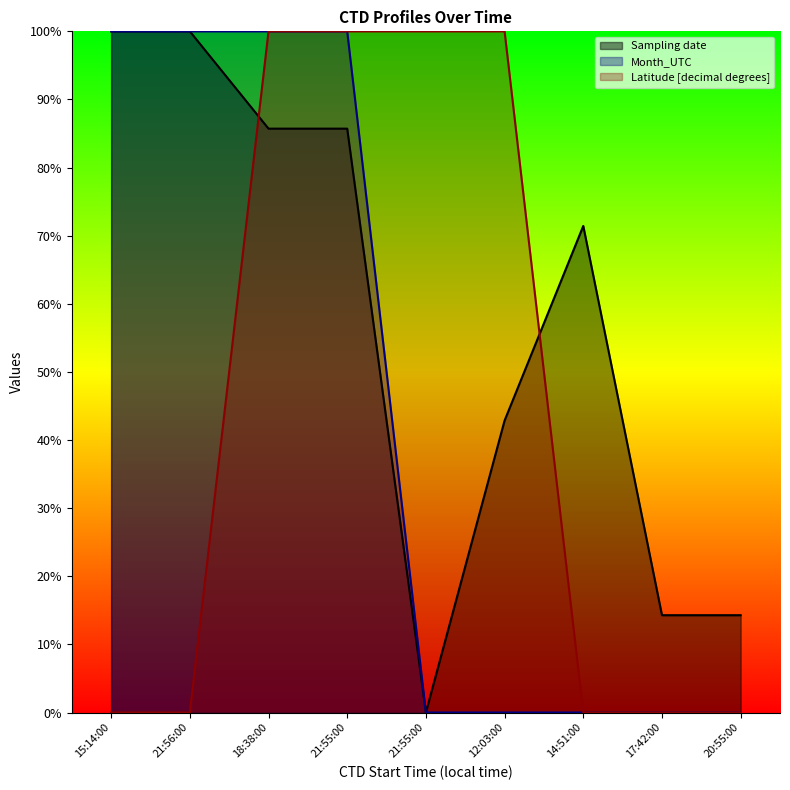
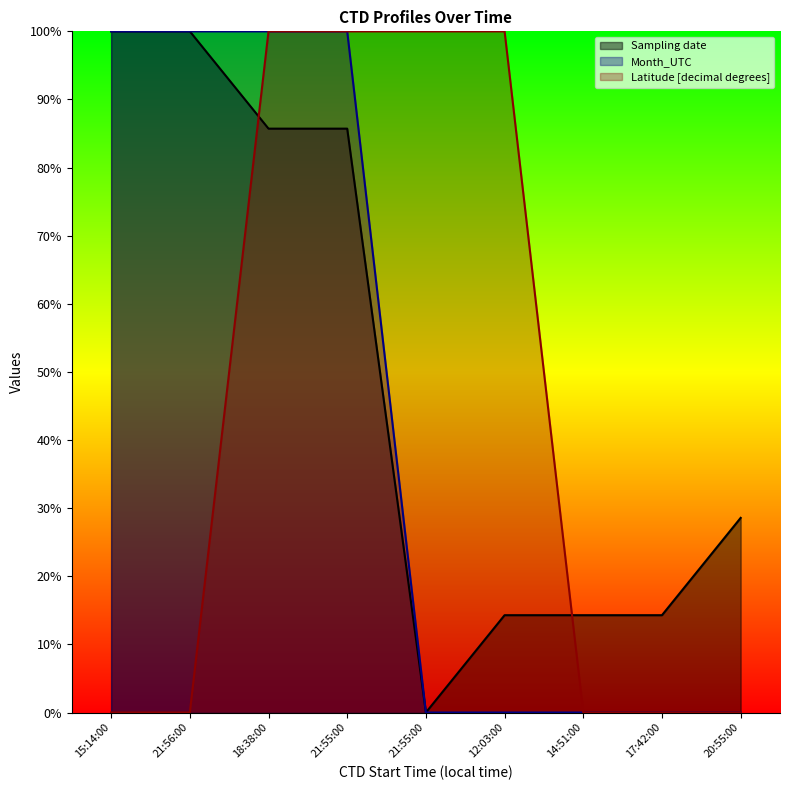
Sampling date, 12:03:00: 43% -> 14%
Sampling date, 14:51:00: 71% -> 14%
Sampling date, 20:55:00: 14% -> 29%
